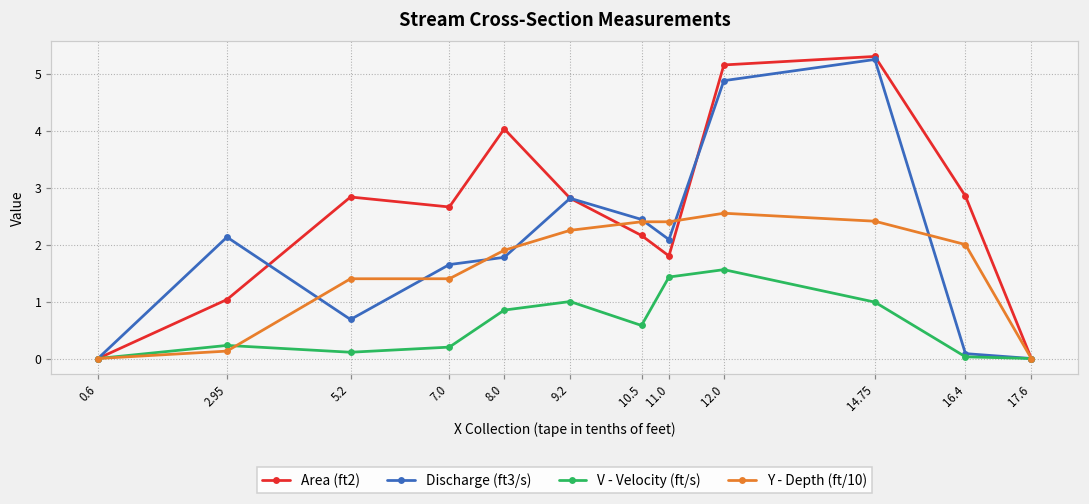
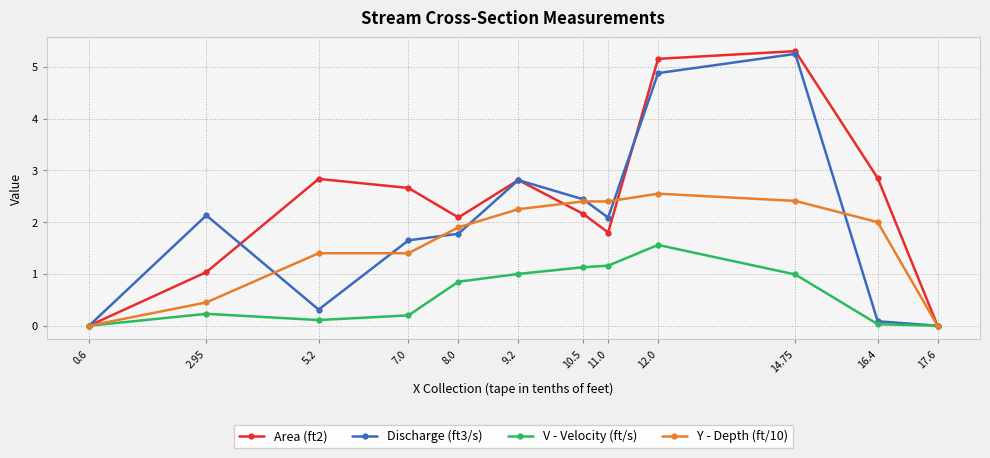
Y - Depth (ft/10), 2.95: 0.1 -> 0.5
Discharge (ft3/s), 5.2: 0.7 -> 0.3
Area (ft2), 8.0: 4.0 -> 2.1
V - Velocity (ft/s), 10.5: 0.6 -> 1.1
V - Velocity (ft/s), 11.0: 1.4 -> 1.2
